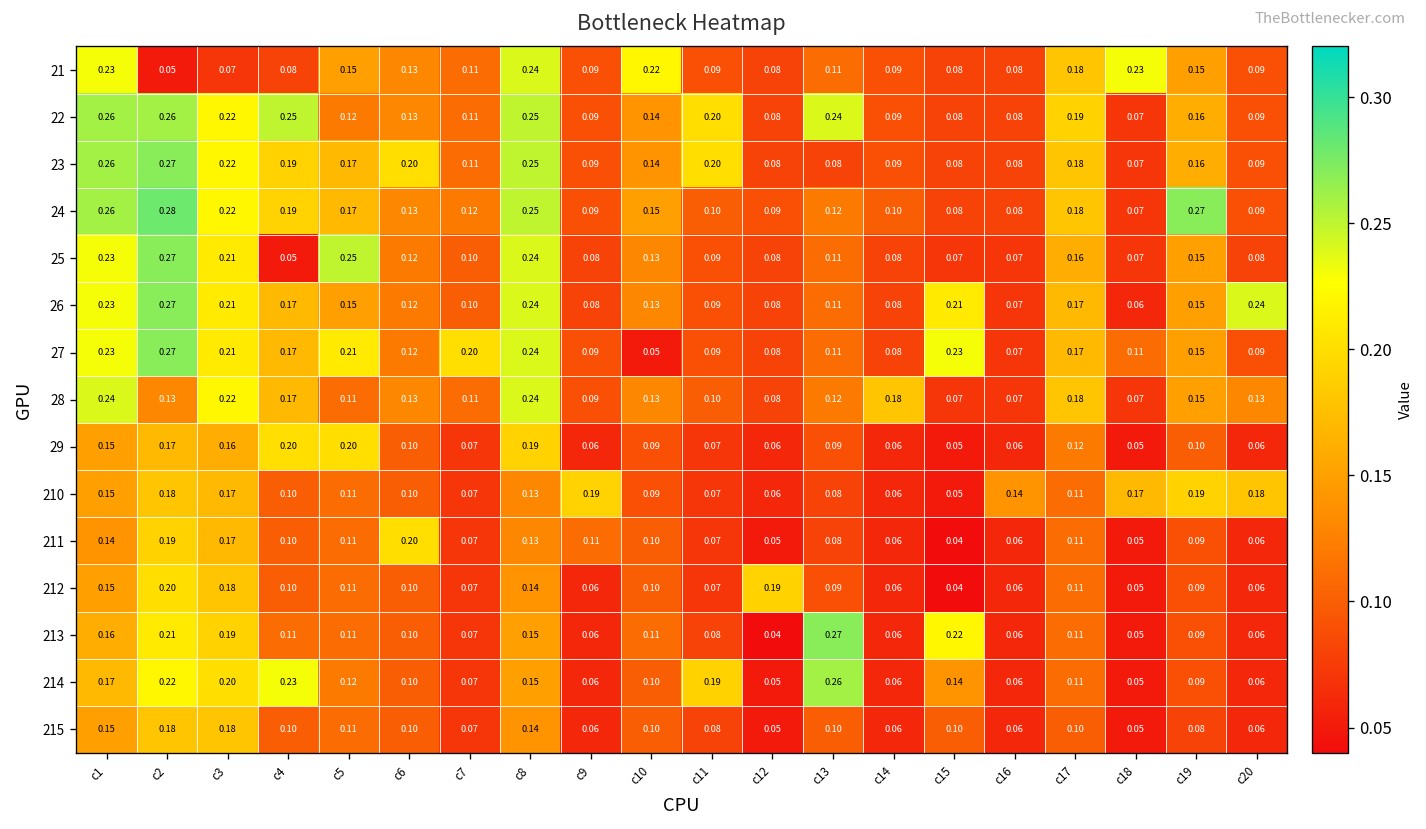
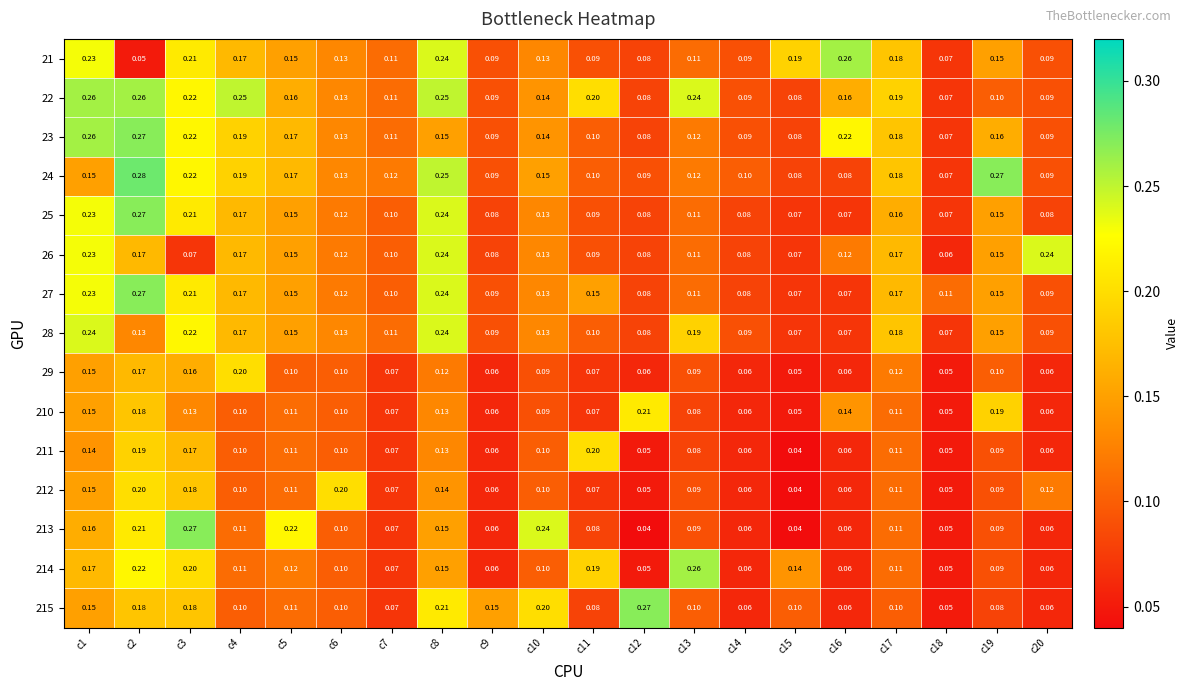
21, c3: 0.07 -> 0.21
21, c4: 0.08 -> 0.17
21, c10: 0.22 -> 0.13
21, c15: 0.08 -> 0.19
21, c16: 0.08 -> 0.26
21, c18: 0.23 -> 0.07
22, c5: 0.12 -> 0.16
22, c16: 0.08 -> 0.16
22, c19: 0.16 -> 0.10
23, c6: 0.20 -> 0.13
23, c8: 0.25 -> 0.15
23, c11: 0.20 -> 0.10
23, c13: 0.08 -> 0.12
23, c16: 0.08 -> 0.22
24, c1: 0.26 -> 0.15
25, c4: 0.05 -> 0.17
25, c5: 0.25 -> 0.15
26, c2: 0.27 -> 0.17
26, c3: 0.21 -> 0.07
26, c15: 0.21 -> 0.07
26, c16: 0.07 -> 0.12
27, c5: 0.21 -> 0.15
27, c7: 0.20 -> 0.10
27, c10: 0.05 -> 0.13
27, c11: 0.09 -> 0.15
27, c15: 0.23 -> 0.07
28, c5: 0.11 -> 0.15
28, c13: 0.12 -> 0.19
28, c14: 0.18 -> 0.09
28, c20: 0.13 -> 0.09
29, c5: 0.20 -> 0.10
29, c8: 0.19 -> 0.12
210, c3: 0.17 -> 0.13
210, c9: 0.19 -> 0.06
210, c12: 0.06 -> 0.21
210, c18: 0.17 -> 0.05
210, c20: 0.18 -> 0.06
211, c6: 0.20 -> 0.10
211, c9: 0.11 -> 0.06
211, c11: 0.07 -> 0.20
212, c6: 0.10 -> 0.20
212, c12: 0.19 -> 0.05
212, c20: 0.06 -> 0.12
213, c3: 0.19 -> 0.27
213, c5: 0.11 -> 0.22
213, c10: 0.11 -> 0.24
213, c13: 0.27 -> 0.09
213, c15: 0.22 -> 0.04
214, c4: 0.23 -> 0.11
215, c8: 0.14 -> 0.21
215, c9: 0.06 -> 0.15
215, c10: 0.10 -> 0.20
215, c12: 0.05 -> 0.27
